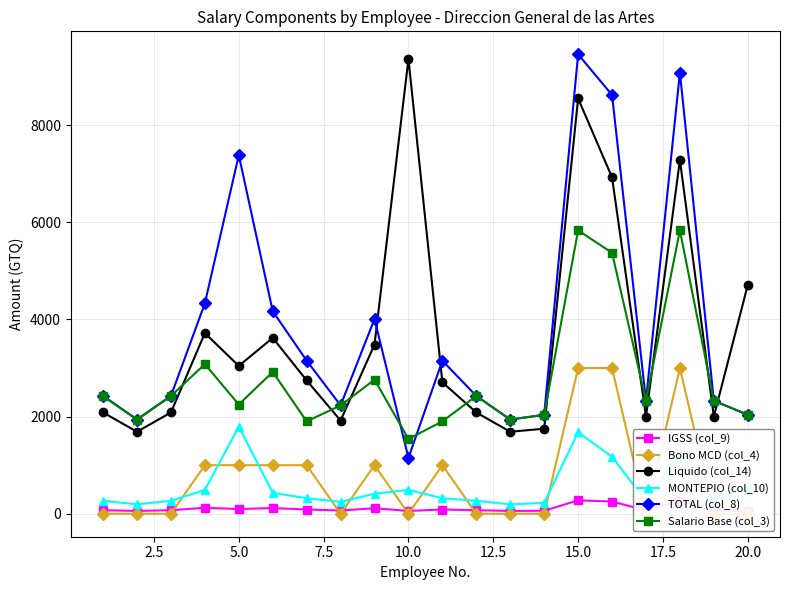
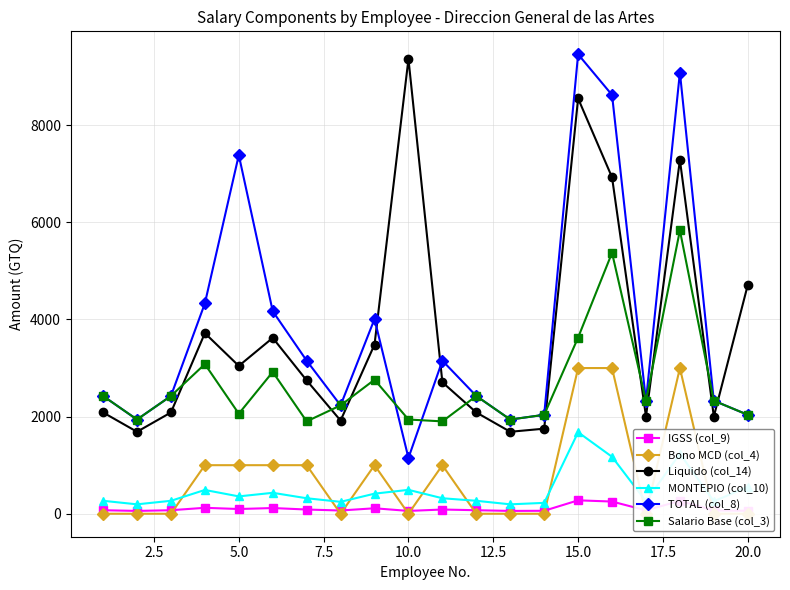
MONTEPIO (col_10), 5.0: 1800 -> 400
Salario Base (col_3), 5.0: 2200 -> 2100
Salario Base (col_3), 10.0: 1500 -> 1900
Salario Base (col_3), 15.0: 5800 -> 3600
